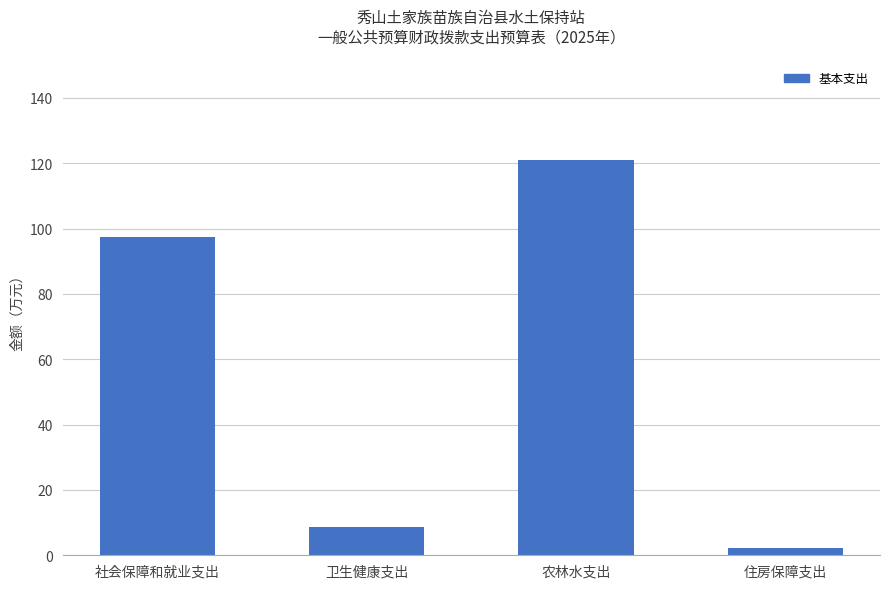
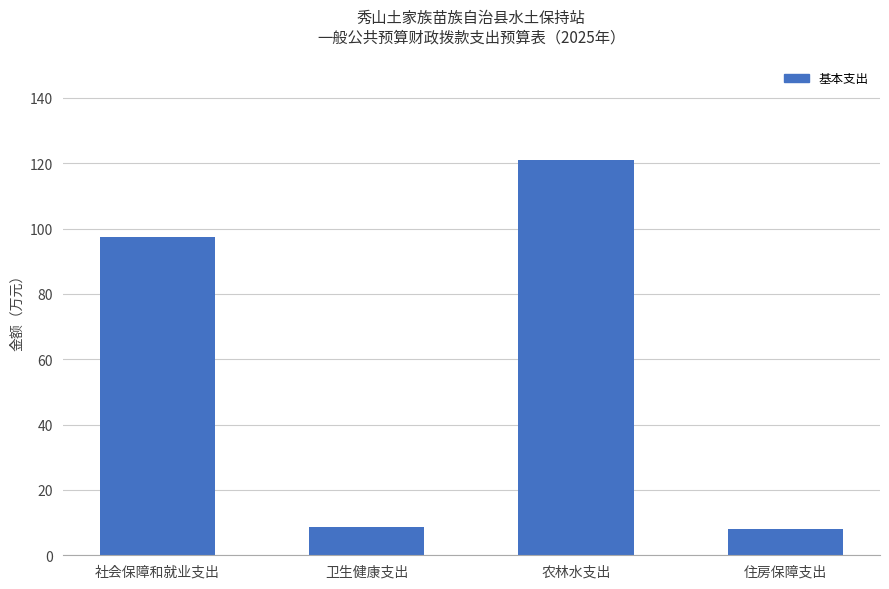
住房保障支出: 2 -> 8
